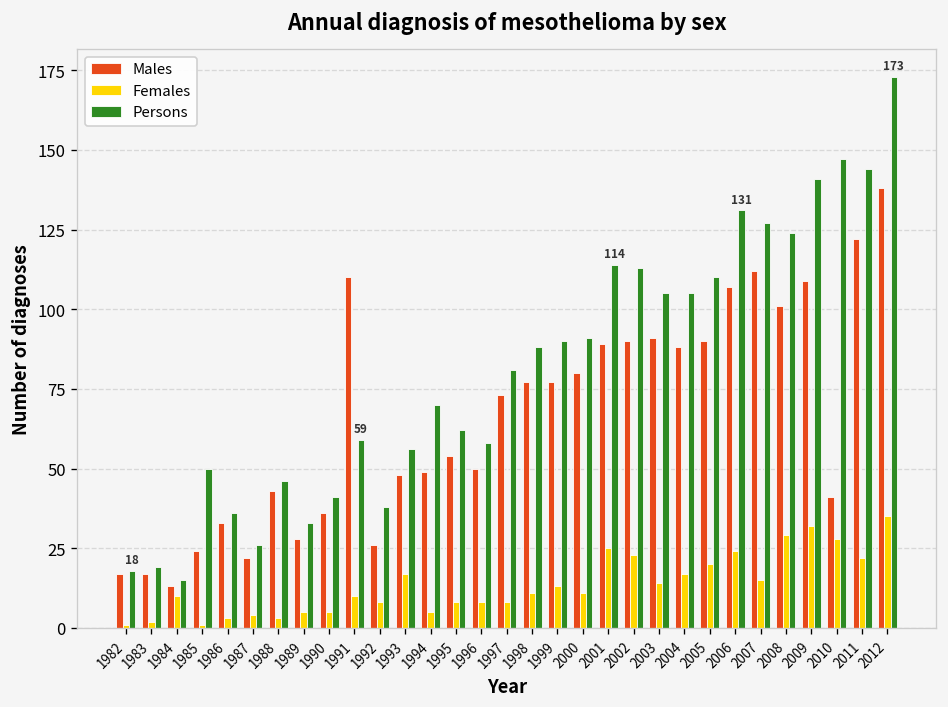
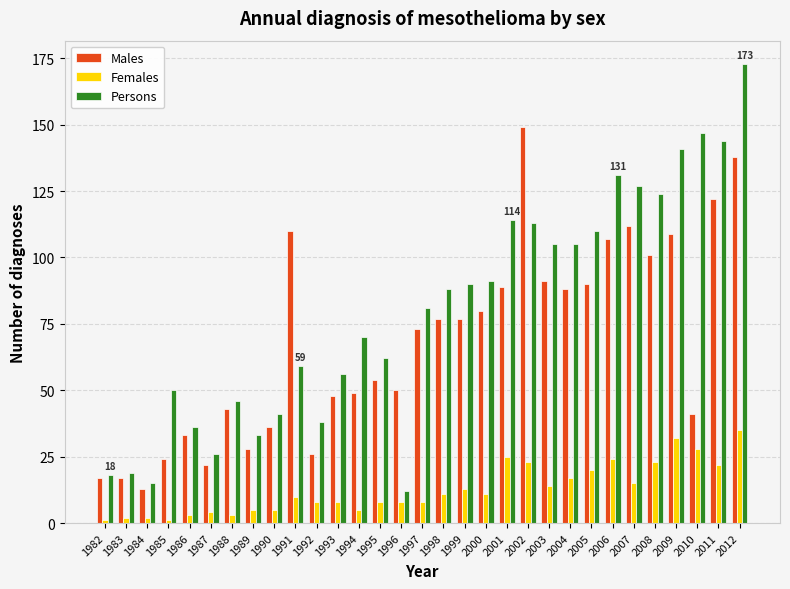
Females, 1984: 10 -> 2
Females, 1993: 17 -> 8
Persons, 1996: 58 -> 12
Males, 2002: 90 -> 149
Females, 2008: 29 -> 23
